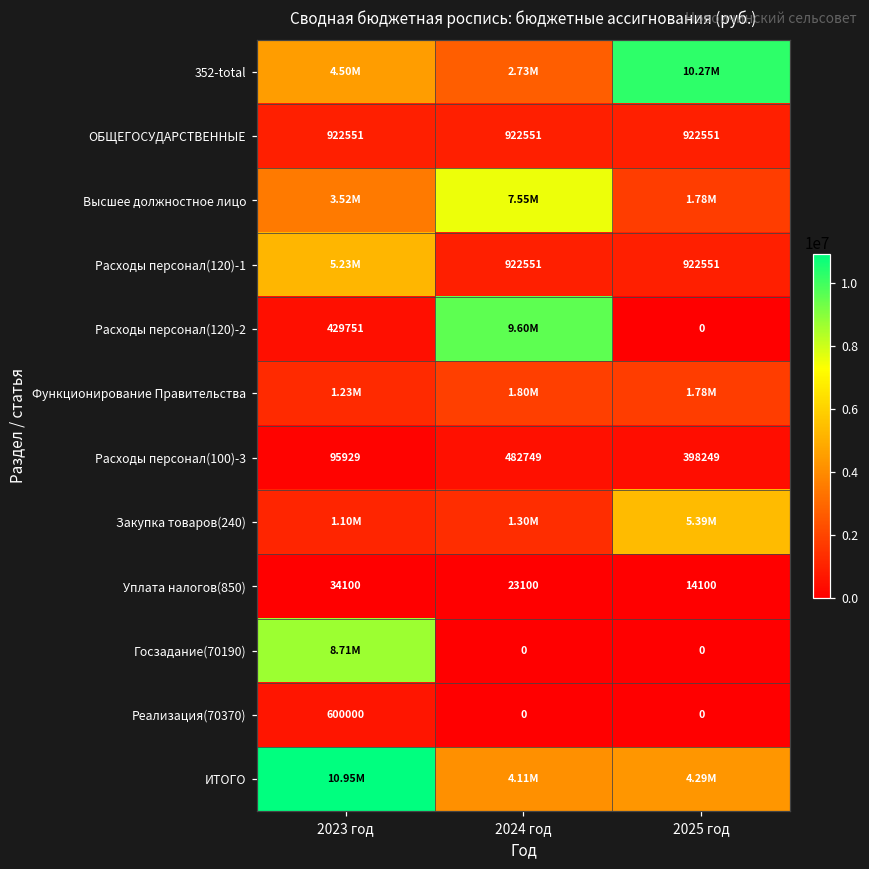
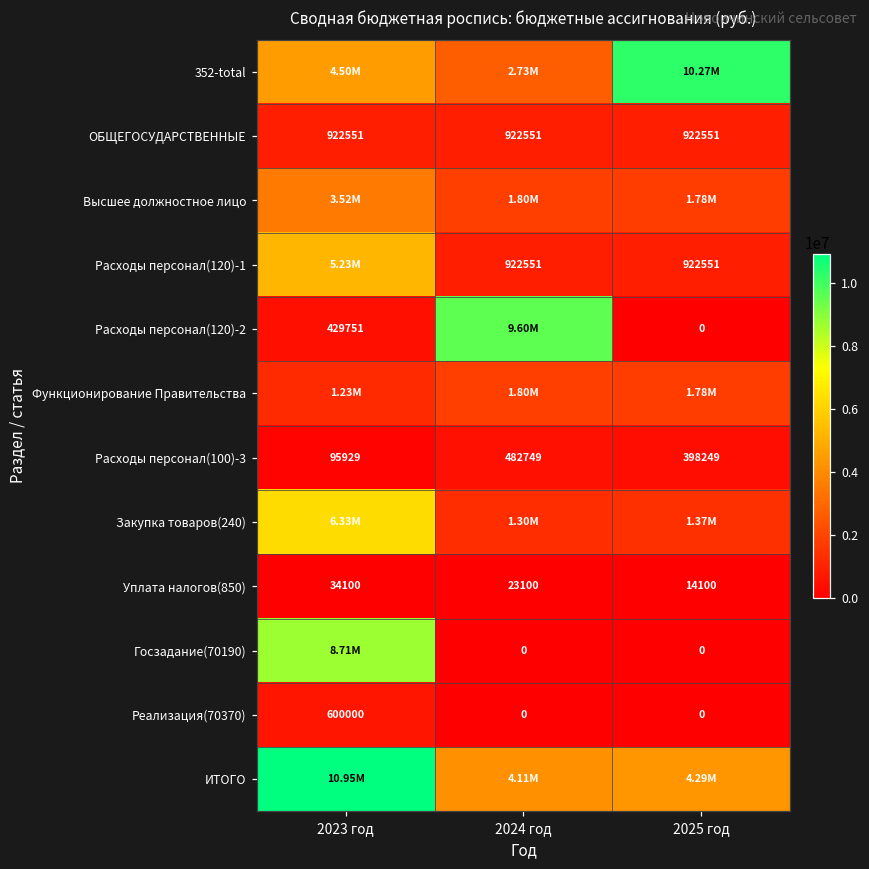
Высшее должностное лицо, 2024 год: 7.55M -> 1.80M
Закупка товаров(240), 2023 год: 1.10M -> 6.33M
Закупка товаров(240), 2025 год: 5.39M -> 1.37M
